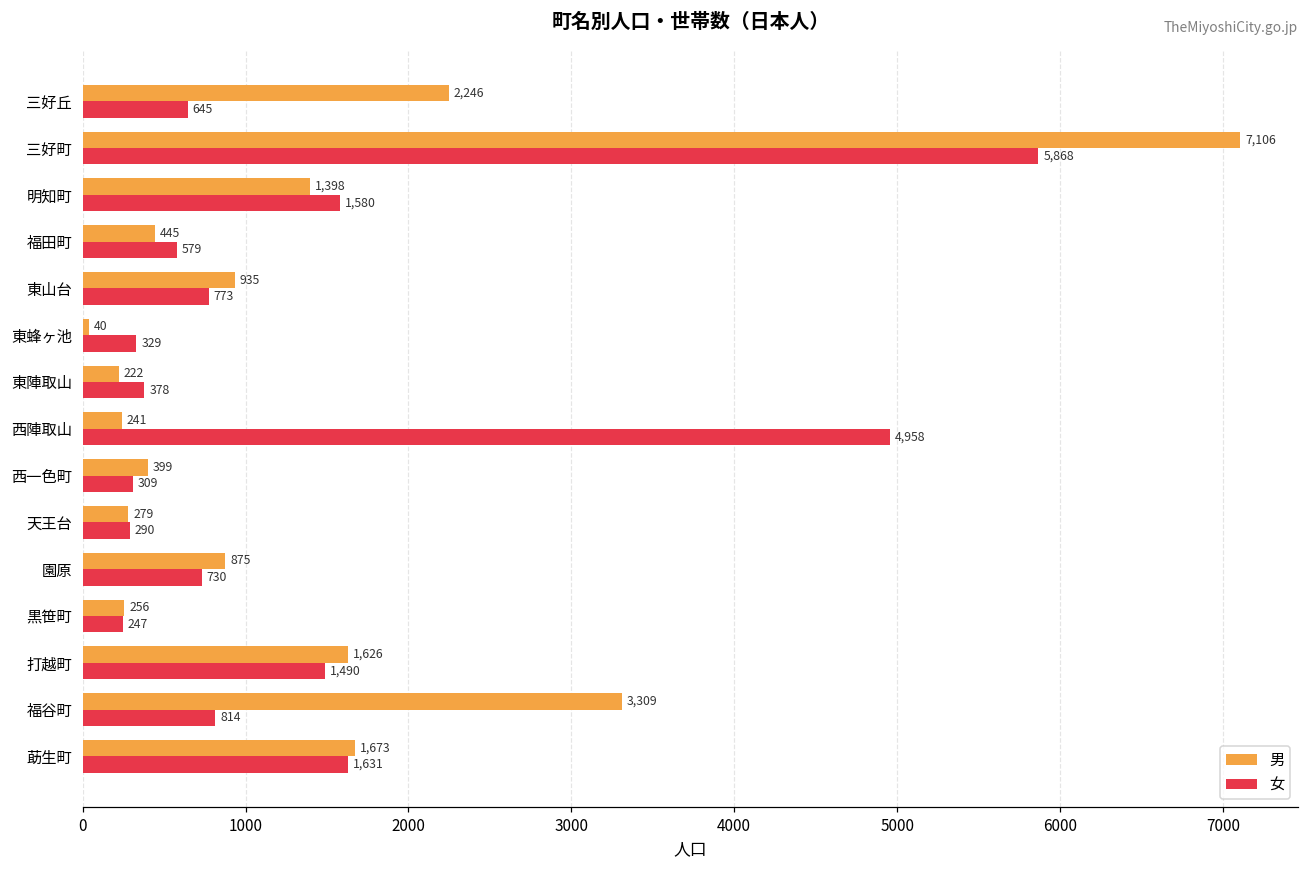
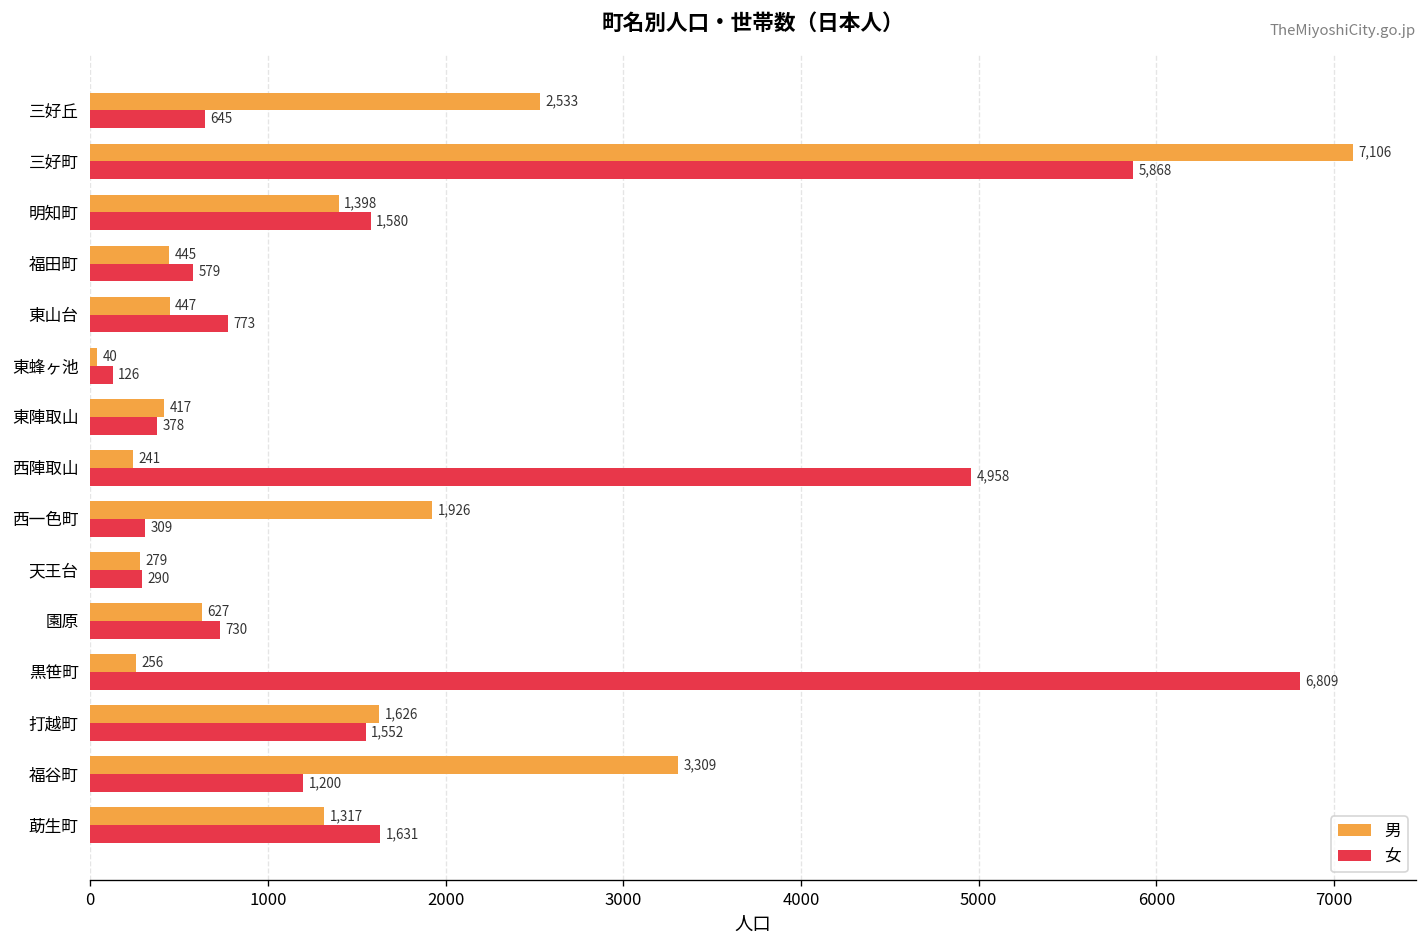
男, 三好丘: 2,246 -> 2,533
男, 東山台: 935 -> 447
女, 東蜂ヶ池: 329 -> 126
男, 東陣取山: 222 -> 417
男, 西一色町: 399 -> 1,926
男, 園原: 875 -> 627
女, 黒笹町: 247 -> 6,809
女, 打越町: 1,490 -> 1,552
女, 福谷町: 814 -> 1,200
男, 莇生町: 1,673 -> 1,317
